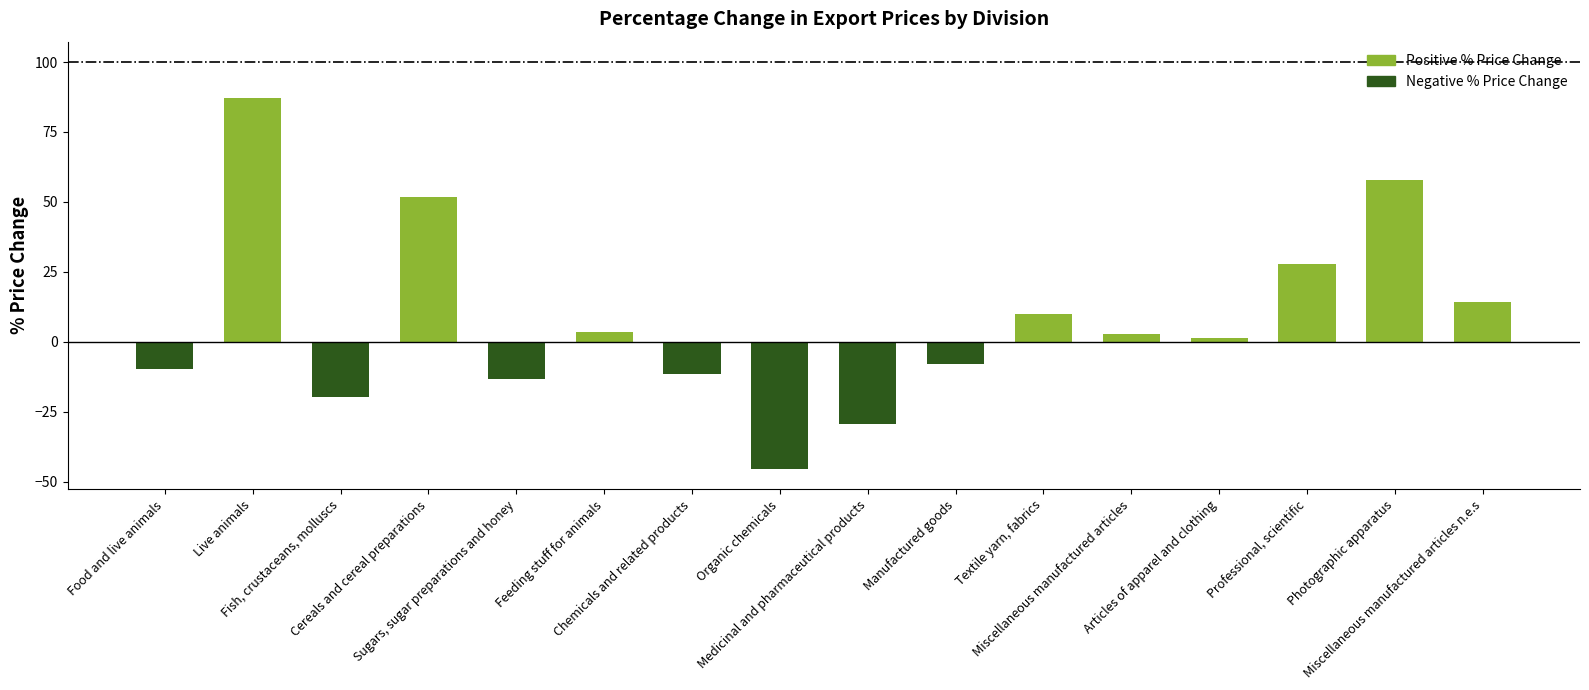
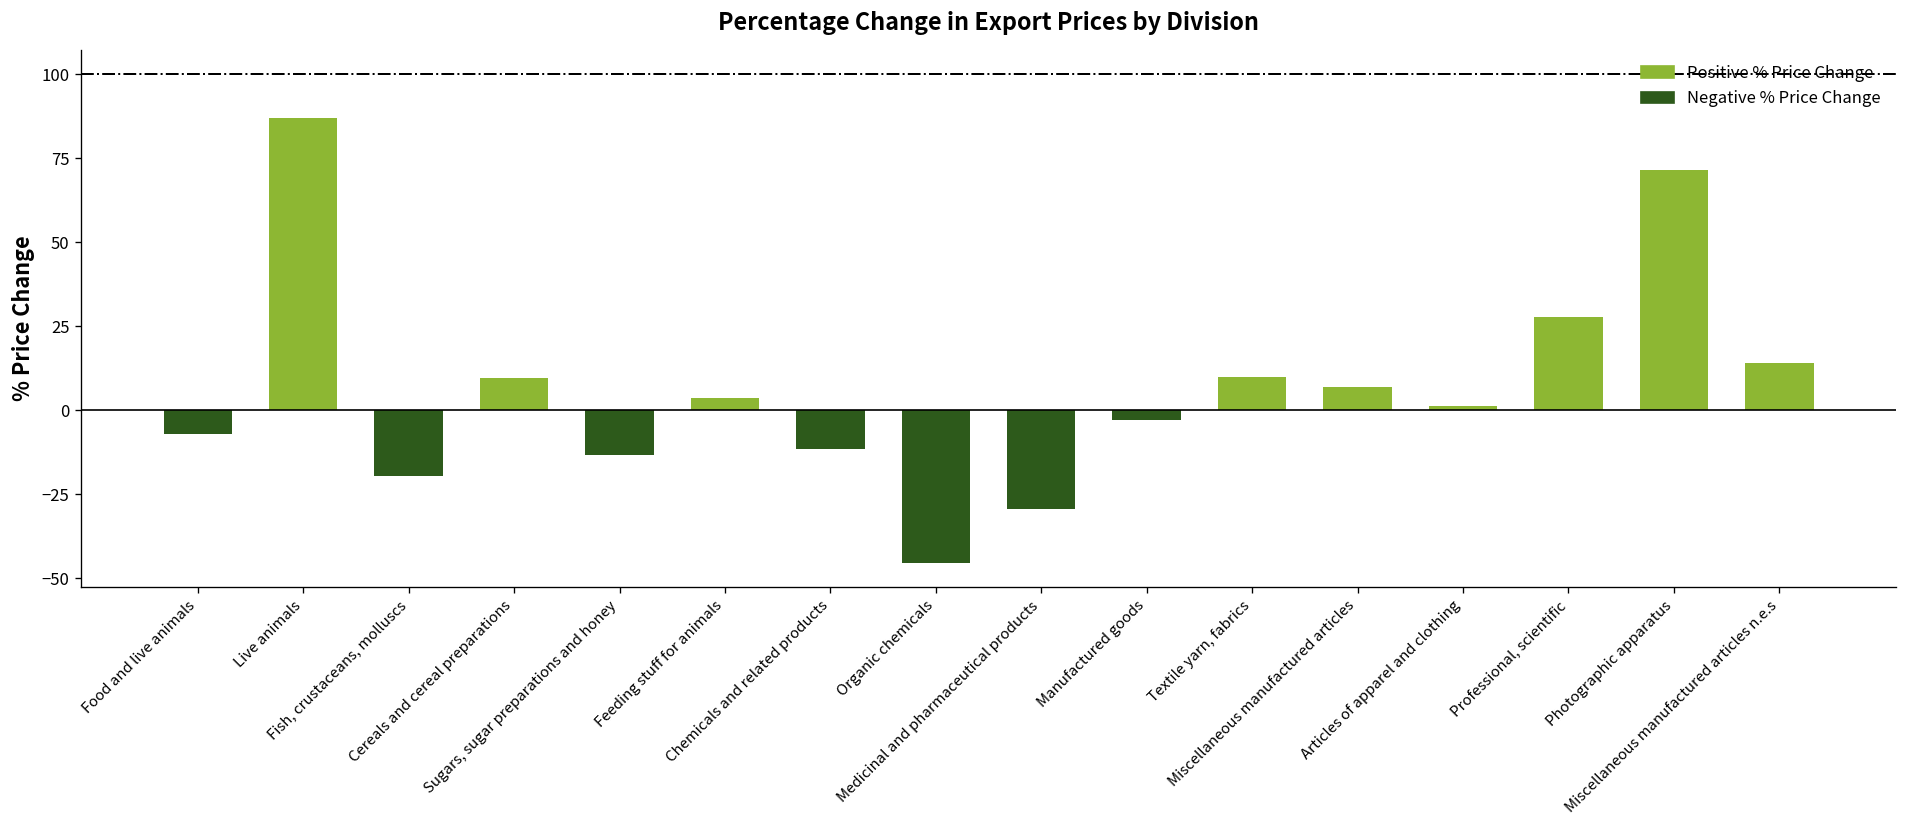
Food and live animals: -10 -> -7
Cereals and cereal preparations: 52 -> 10
Manufactured goods: -8 -> -3
Miscellaneous manufactured articles: 3 -> 7
Photographic apparatus: 58 -> 72
